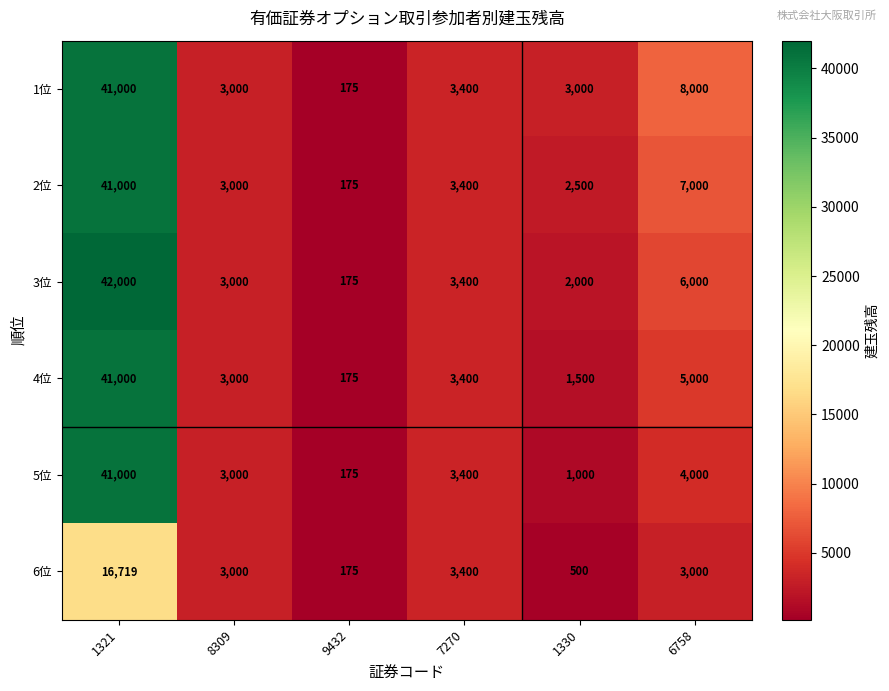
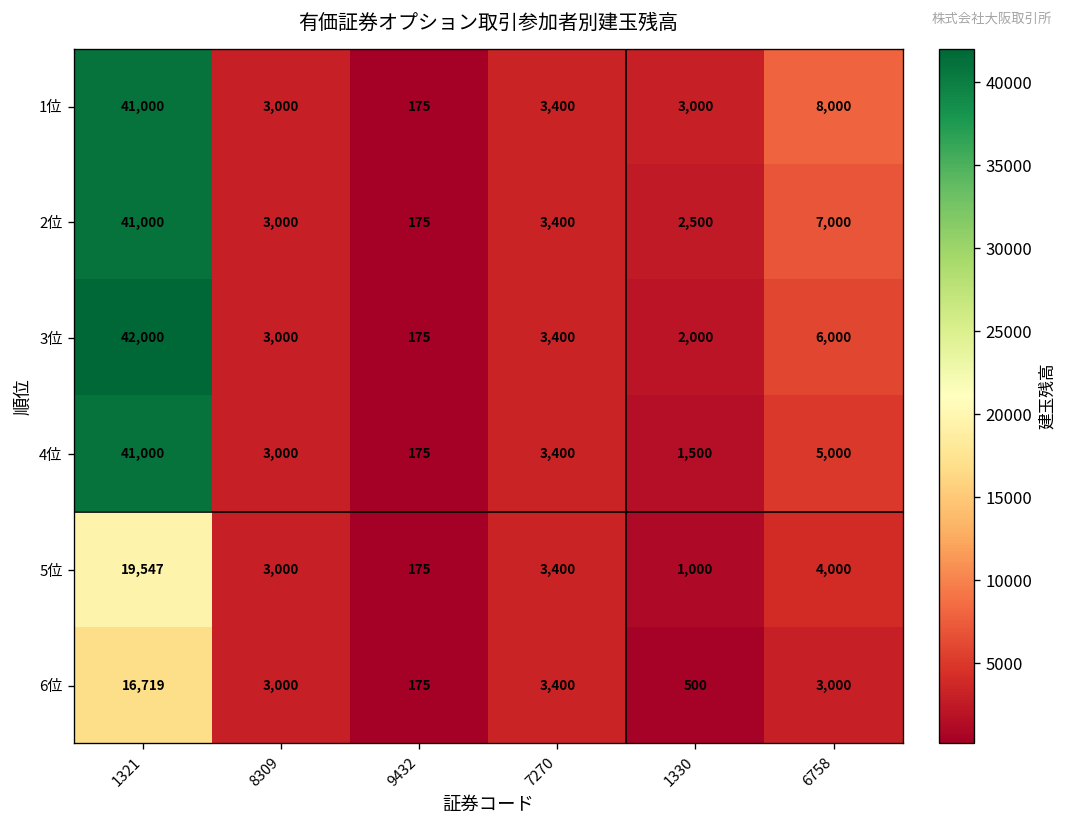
5位, 1321: 41,000 -> 19,547
